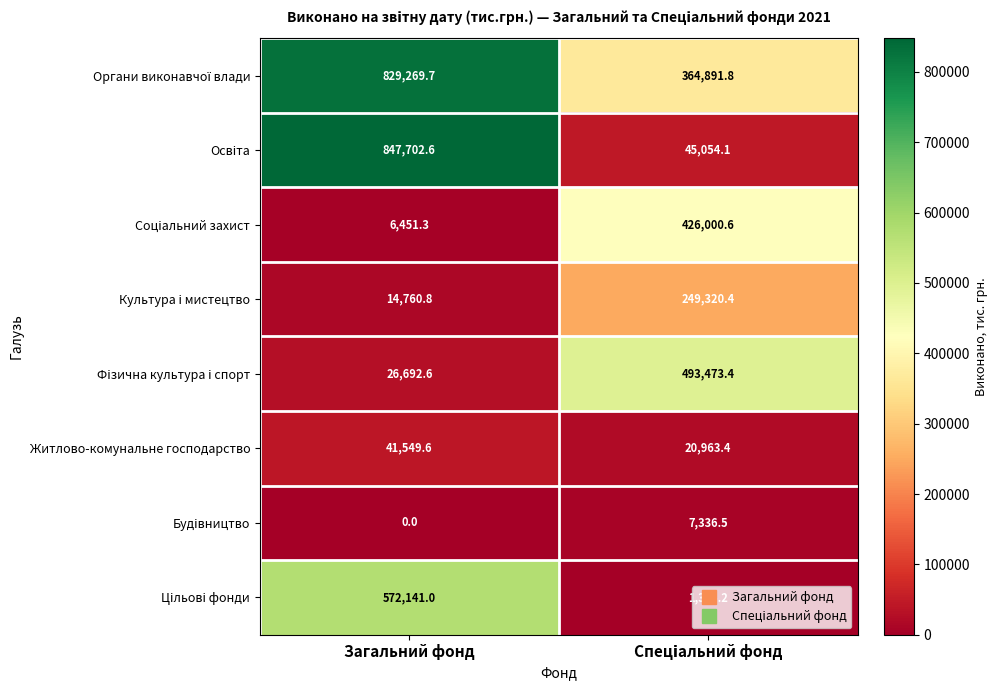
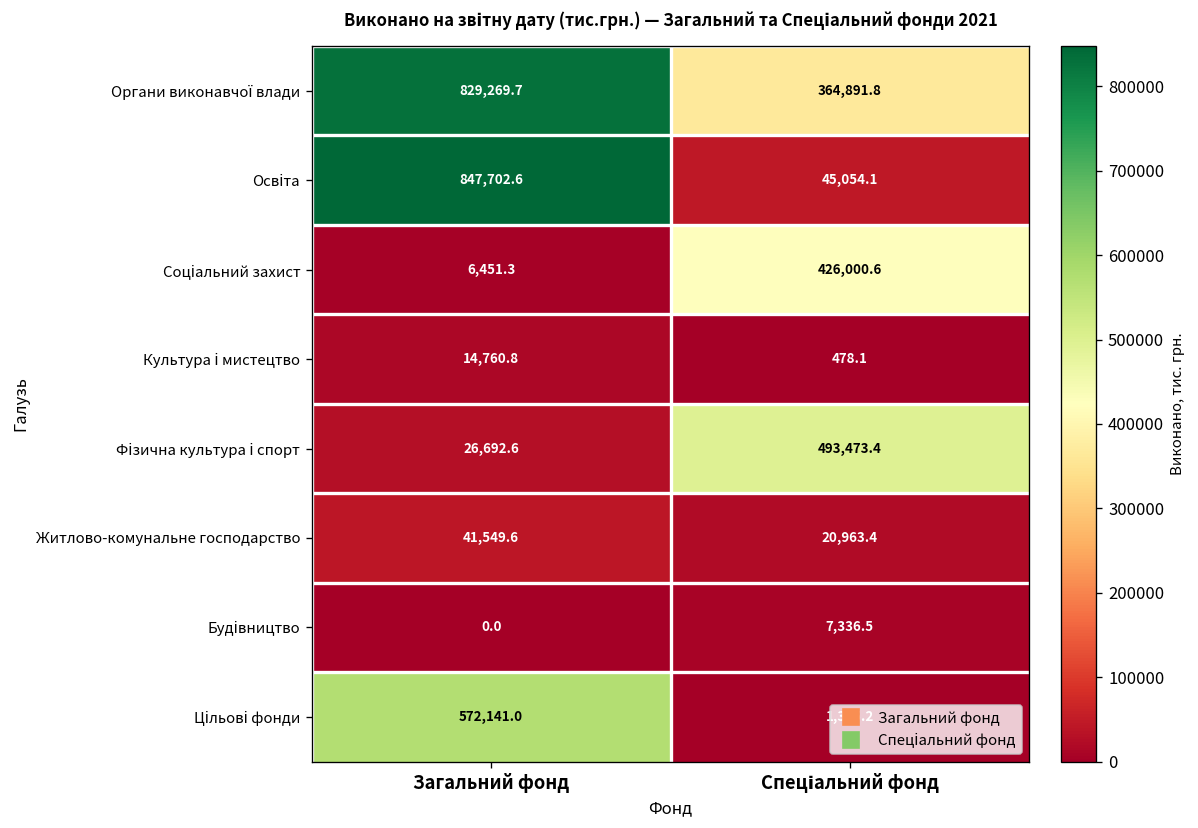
Культура і мистецтво, Спеціальний фонд: 249,320.4 -> 478.1
